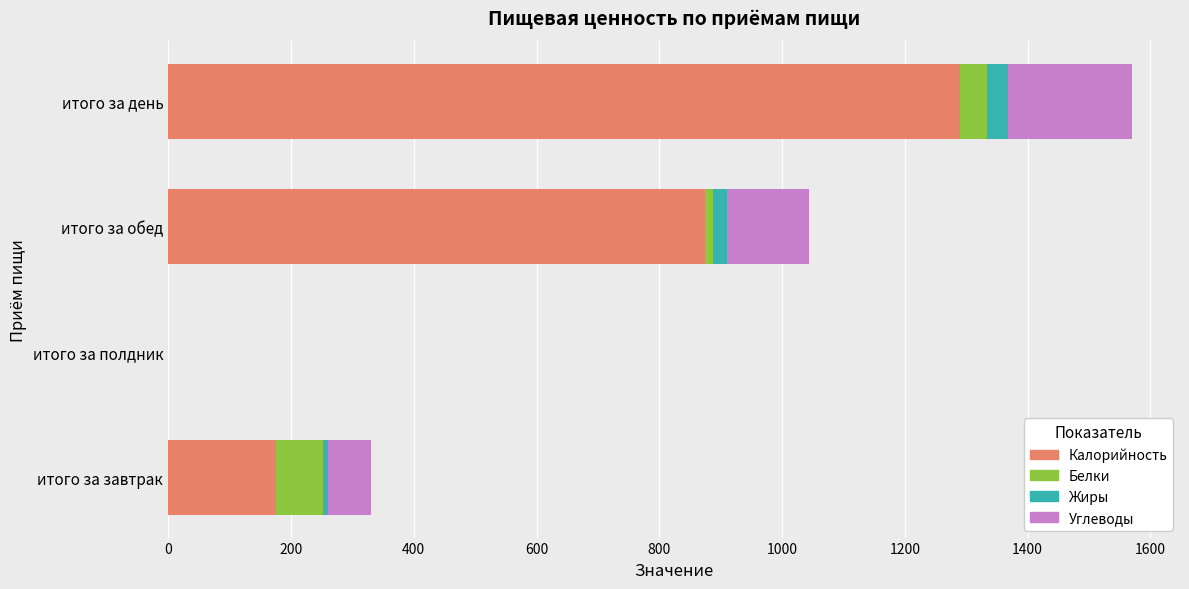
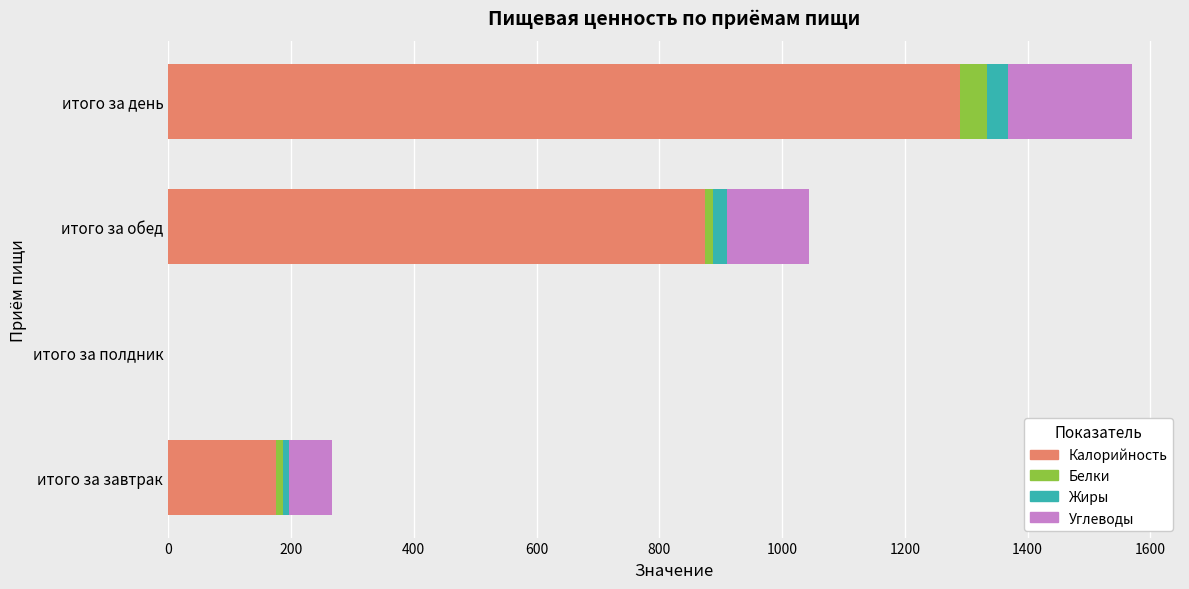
Белки, итого за завтрак: 80 -> 10
